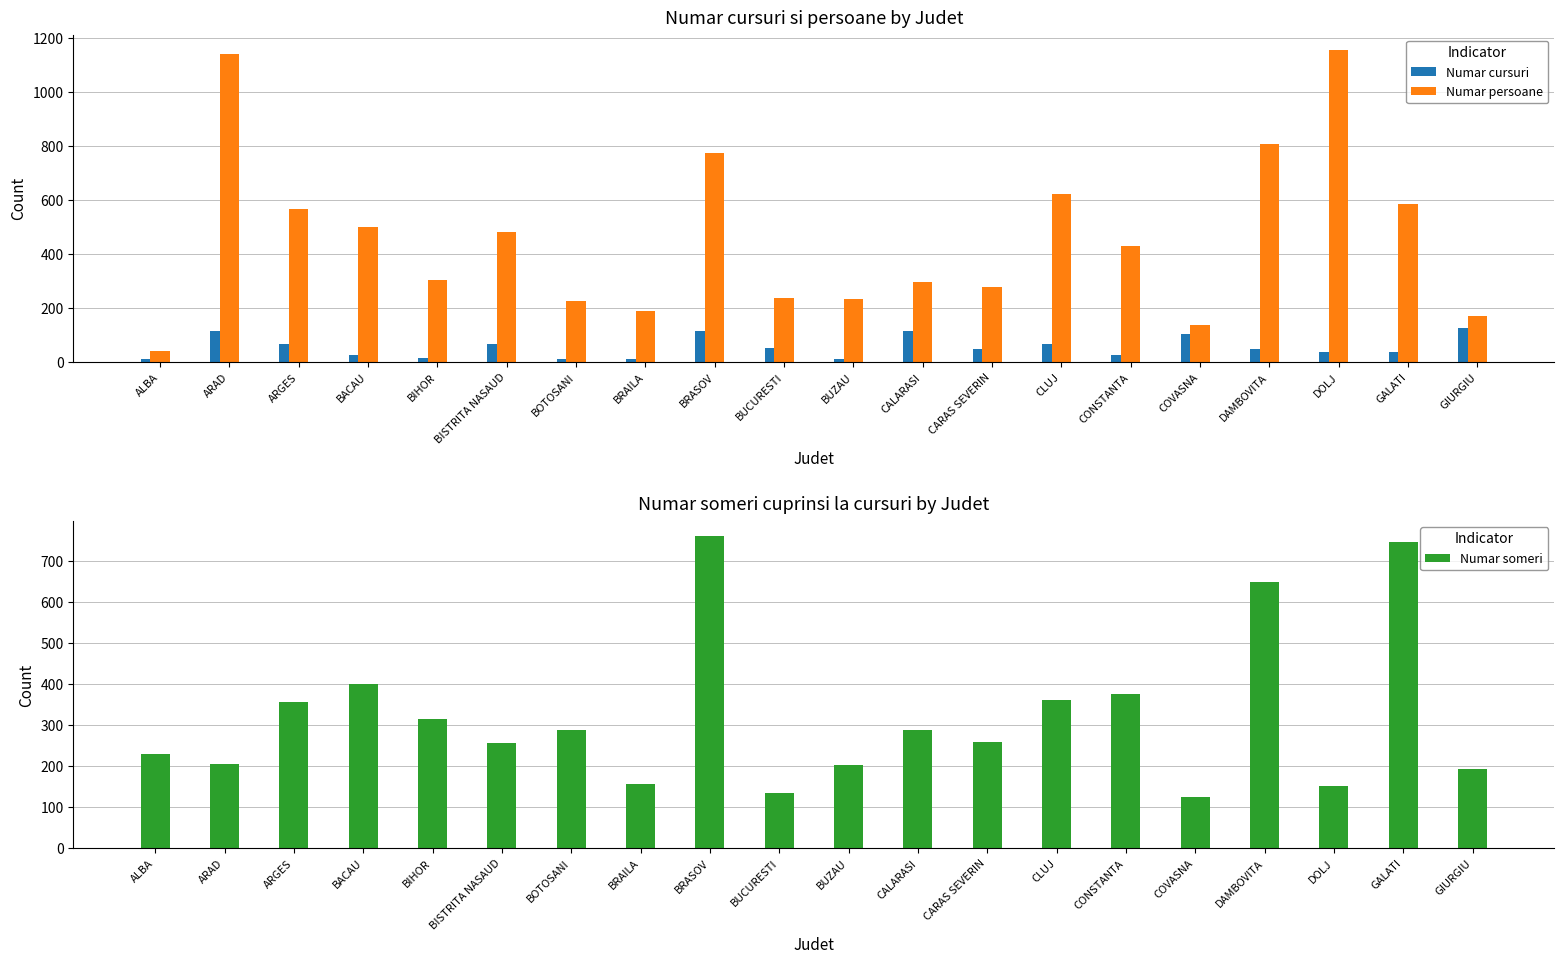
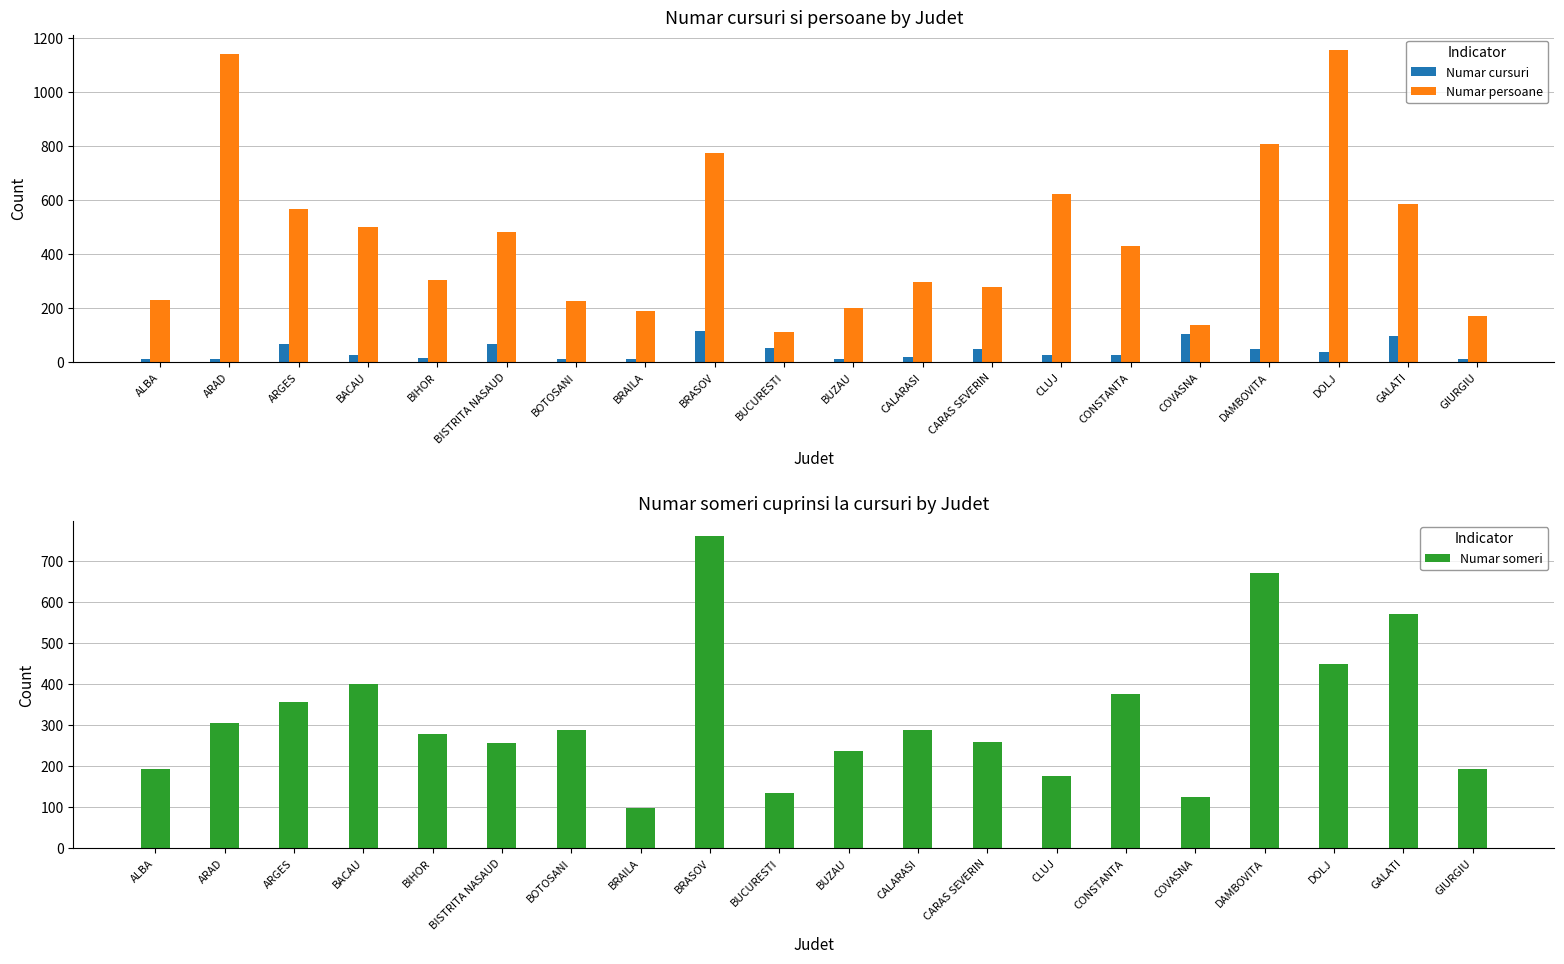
Numar cursuri si persoane by Judet, Numar persoane, ALBA: 40 -> 230
Numar cursuri si persoane by Judet, Numar cursuri, ARAD: 120 -> 10
Numar cursuri si persoane by Judet, Numar persoane, BUCURESTI: 240 -> 110
Numar cursuri si persoane by Judet, Numar persoane, BUZAU: 230 -> 200
Numar cursuri si persoane by Judet, Numar cursuri, CALARASI: 120 -> 20
Numar cursuri si persoane by Judet, Numar cursuri, CLUJ: 70 -> 30
Numar cursuri si persoane by Judet, Numar cursuri, GALATI: 40 -> 100
Numar cursuri si persoane by Judet, Numar cursuri, GIURGIU: 130 -> 10
Numar someri cuprinsi la cursuri by Judet, ALBA: 230 -> 190
Numar someri cuprinsi la cursuri by Judet, ARAD: 210 -> 310
Numar someri cuprinsi la cursuri by Judet, BIHOR: 310 -> 280
Numar someri cuprinsi la cursuri by Judet, BRAILA: 160 -> 100
Numar someri cuprinsi la cursuri by Judet, BUZAU: 200 -> 240
Numar someri cuprinsi la cursuri by Judet, CLUJ: 360 -> 180
Numar someri cuprinsi la cursuri by Judet, DAMBOVITA: 650 -> 670
Numar someri cuprinsi la cursuri by Judet, DOLJ: 150 -> 450
Numar someri cuprinsi la cursuri by Judet, GALATI: 750 -> 570
